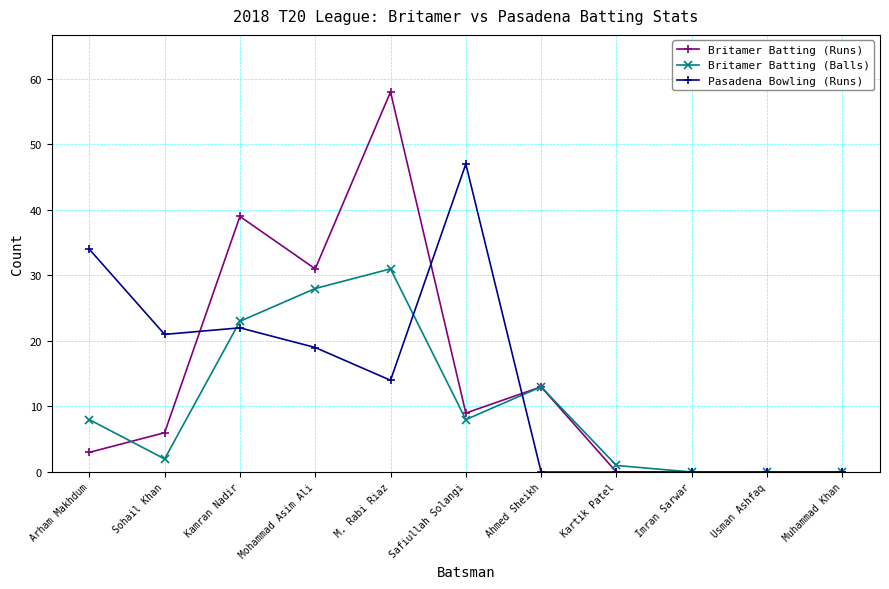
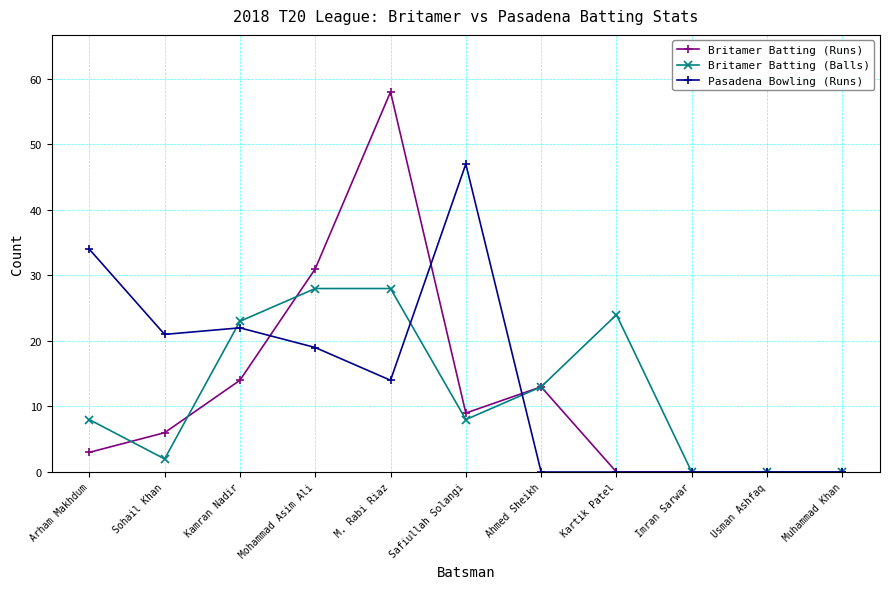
Britamer Batting (Runs), Kamran Nadir: 39 -> 14
Britamer Batting (Balls), M. Rabi Riaz: 31 -> 28
Britamer Batting (Balls), Kartik Patel: 1 -> 24
